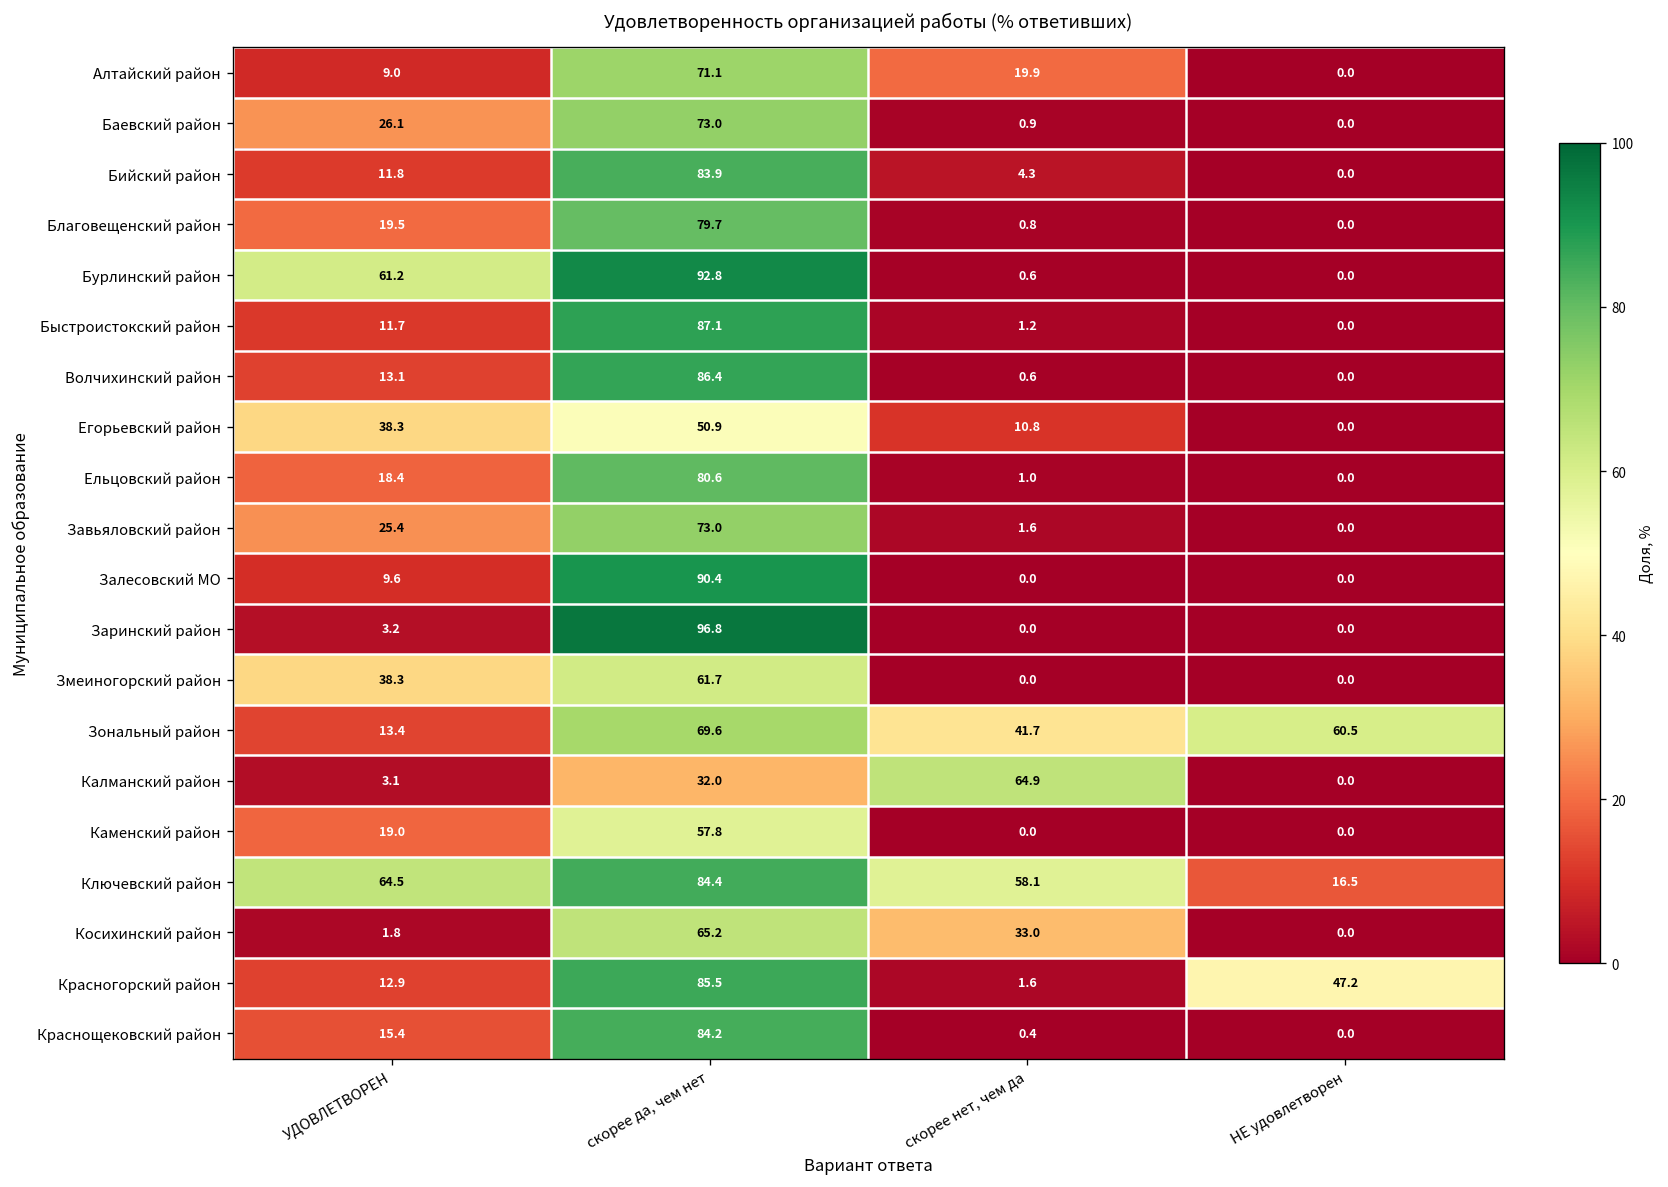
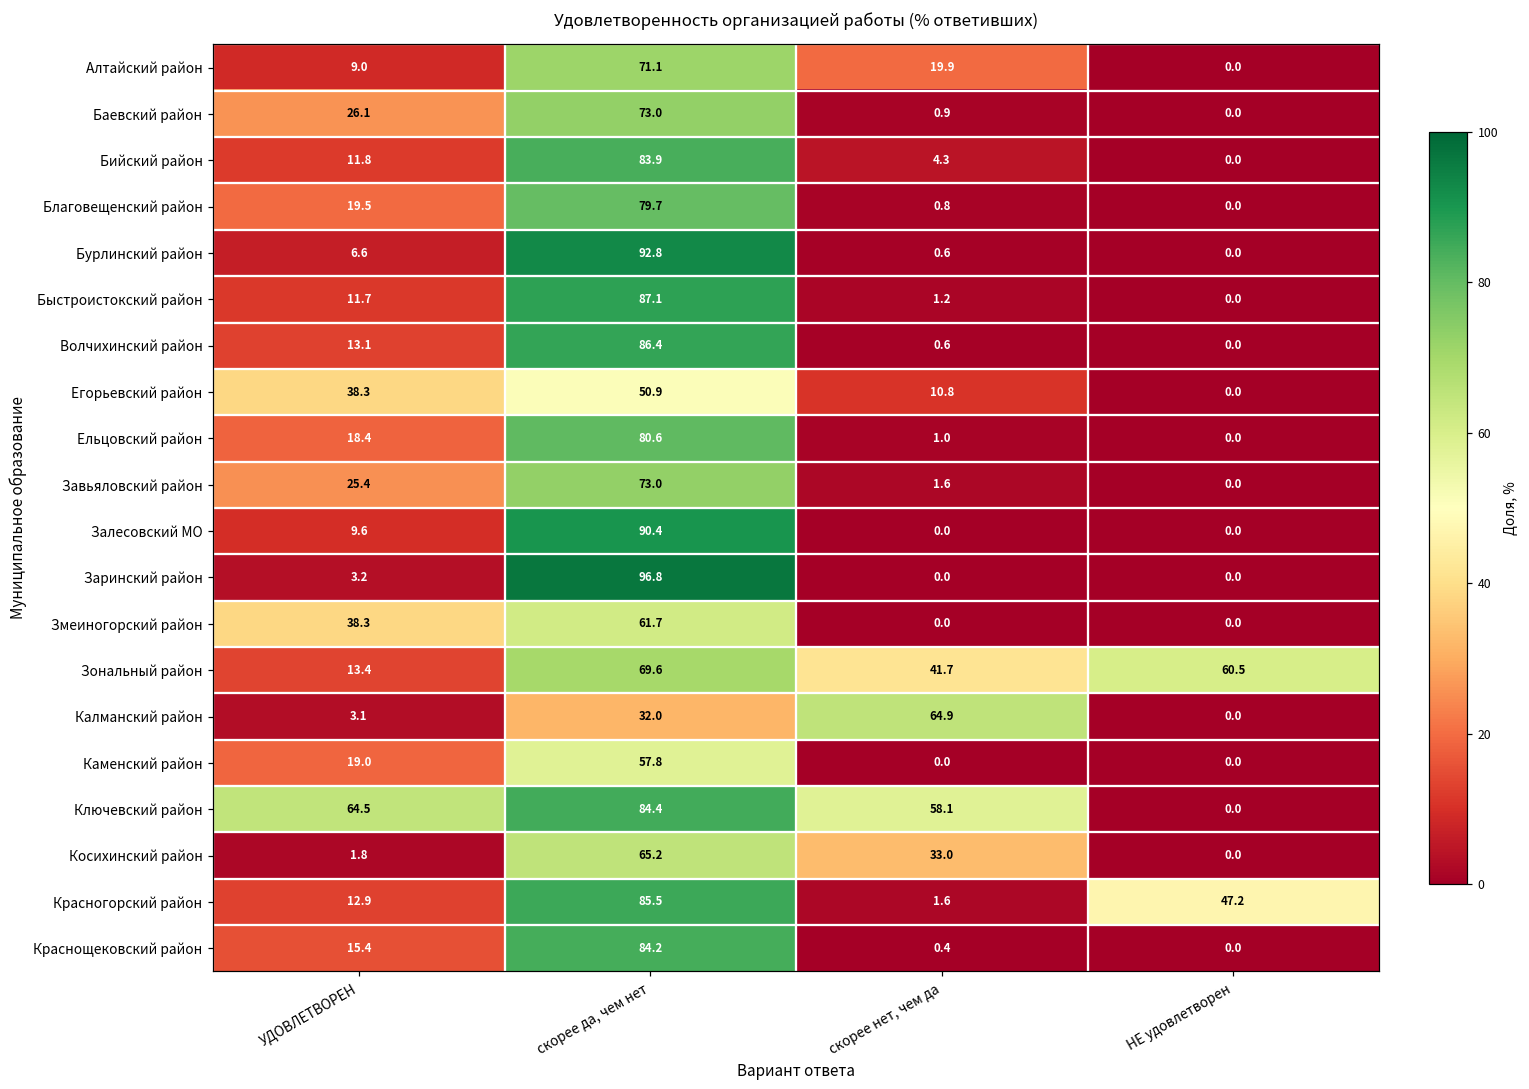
Бурлинский район, УДОВЛЕТВОРЕН: 61.2 -> 6.6
Ключевский район, НЕ удовлетворен: 16.5 -> 0.0
